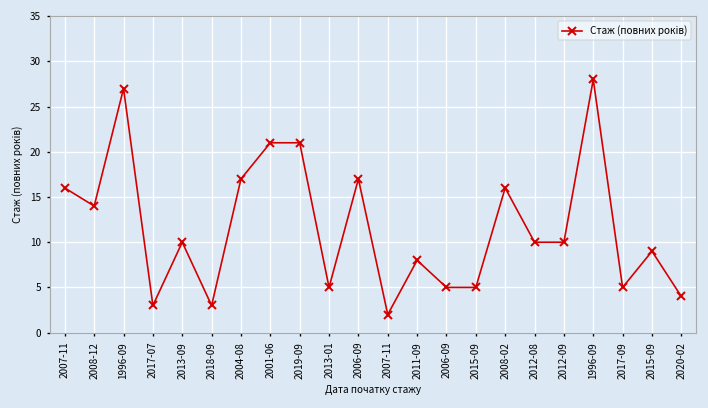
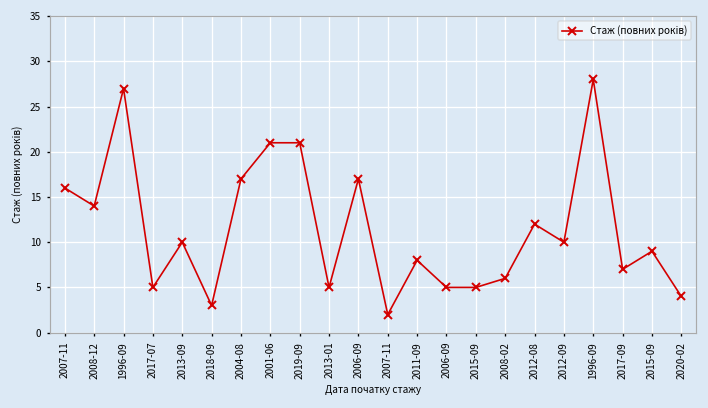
2017-07: 3 -> 5
2008-02: 16 -> 6
2012-08: 10 -> 12
2017-09: 5 -> 7
